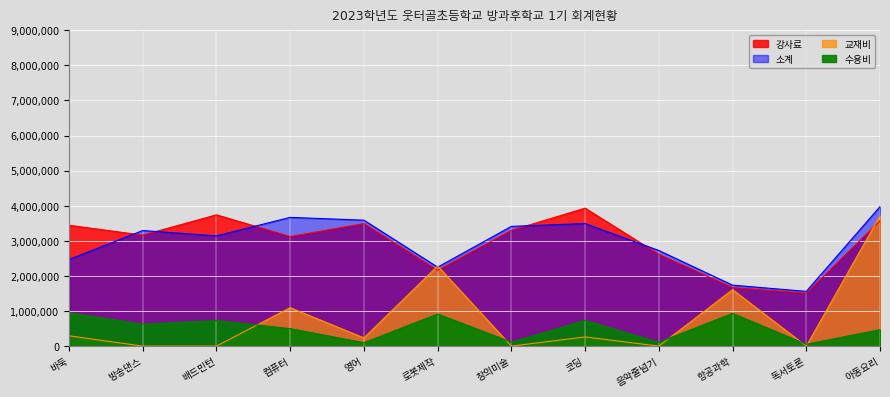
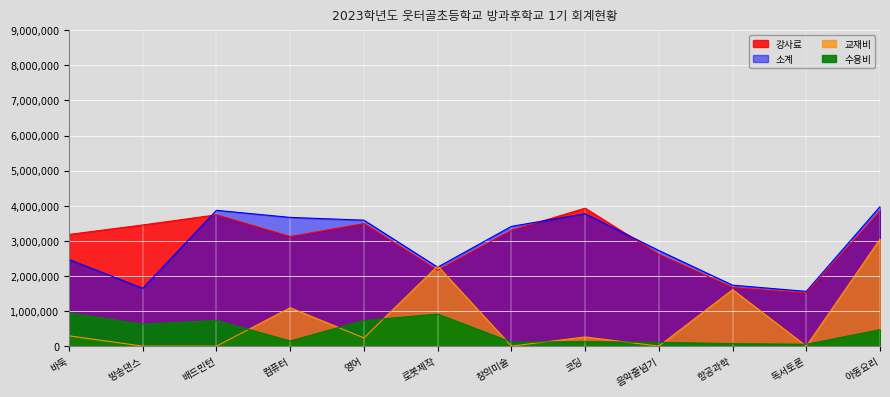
강사료, 바둑: 3,400,000 -> 3,200,000
강사료, 방송댄스: 3,200,000 -> 3,500,000
소계, 방송댄스: 3,300,000 -> 1,600,000
소계, 배드민턴: 3,100,000 -> 3,900,000
수용비, 컴퓨터: 500,000 -> 100,000
수용비, 영어: 100,000 -> 700,000
소계, 코딩: 3,500,000 -> 3,800,000
수용비, 코딩: 700,000 -> 100,000
수용비, 항공과학: 900,000 -> 100,000
강사료, 아동요리: 3,600,000 -> 3,800,000
교재비, 아동요리: 3,700,000 -> 3,100,000
